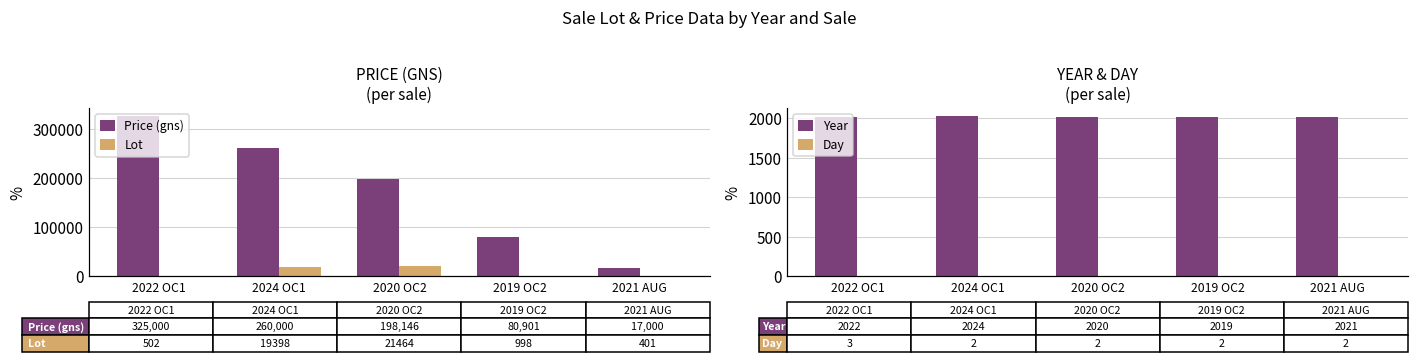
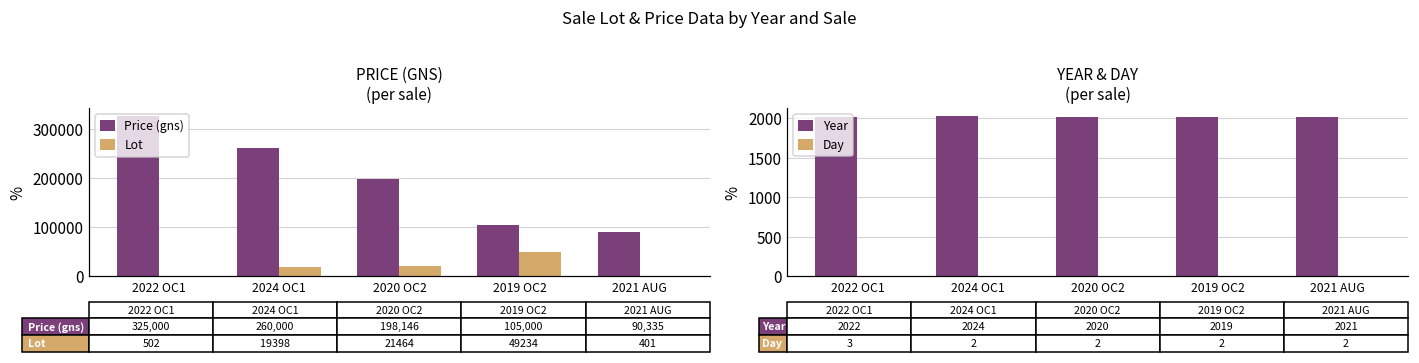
PRICE (GNS) (per sale), Price (gns), 2019 OC2: 80,901 -> 105,000
PRICE (GNS) (per sale), Lot, 2019 OC2: 998 -> 49234
PRICE (GNS) (per sale), Price (gns), 2021 AUG: 17,000 -> 90,335
